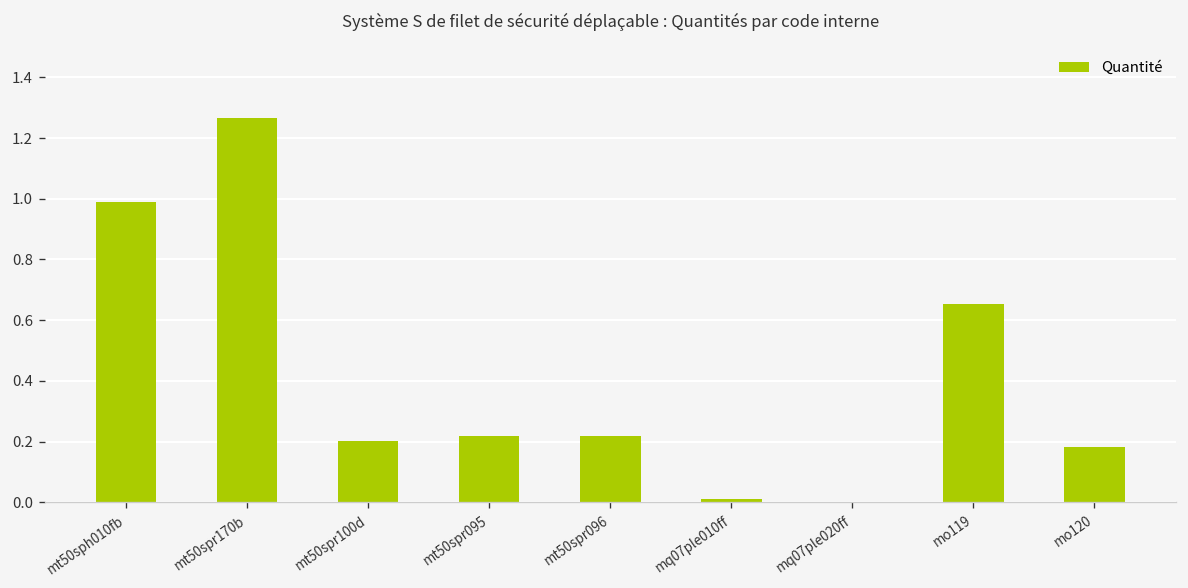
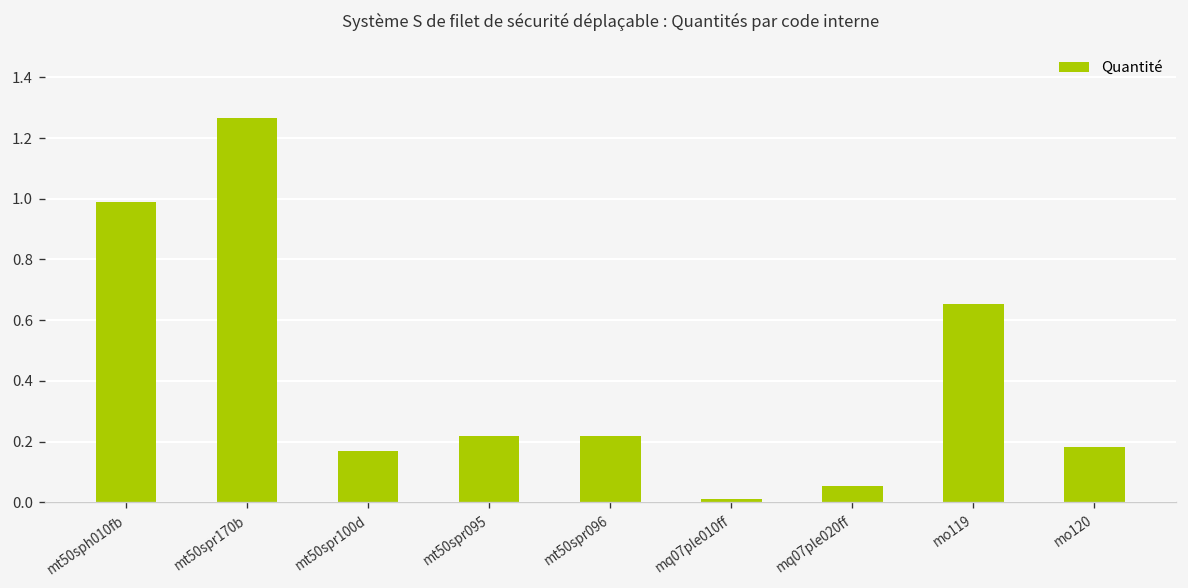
mt50spr100d: 0.20 -> 0.17
mq07ple020ff: 0.00 -> 0.06
